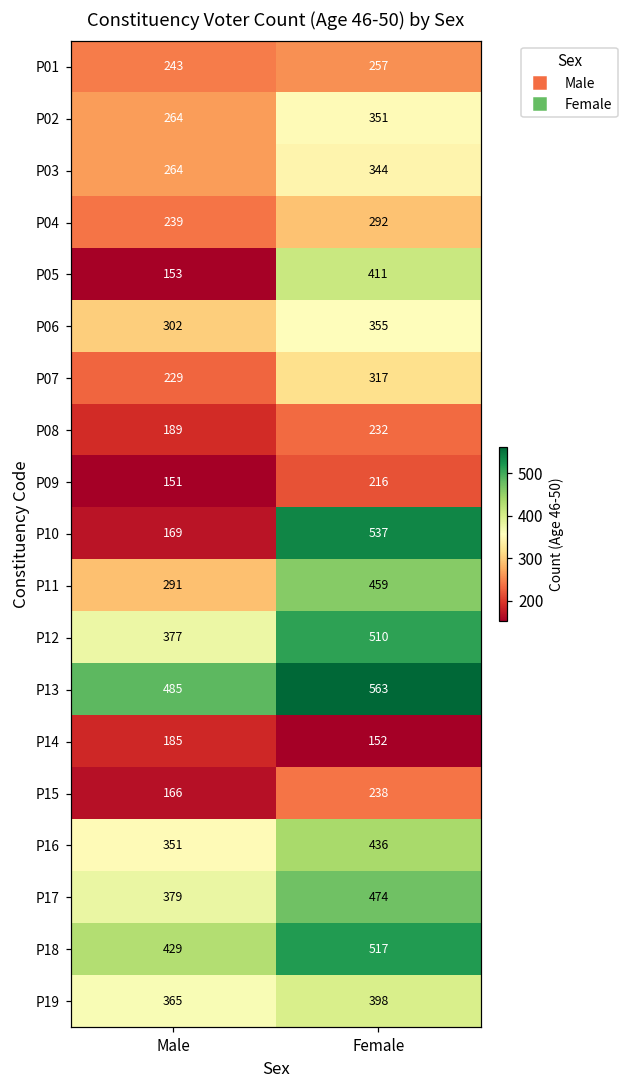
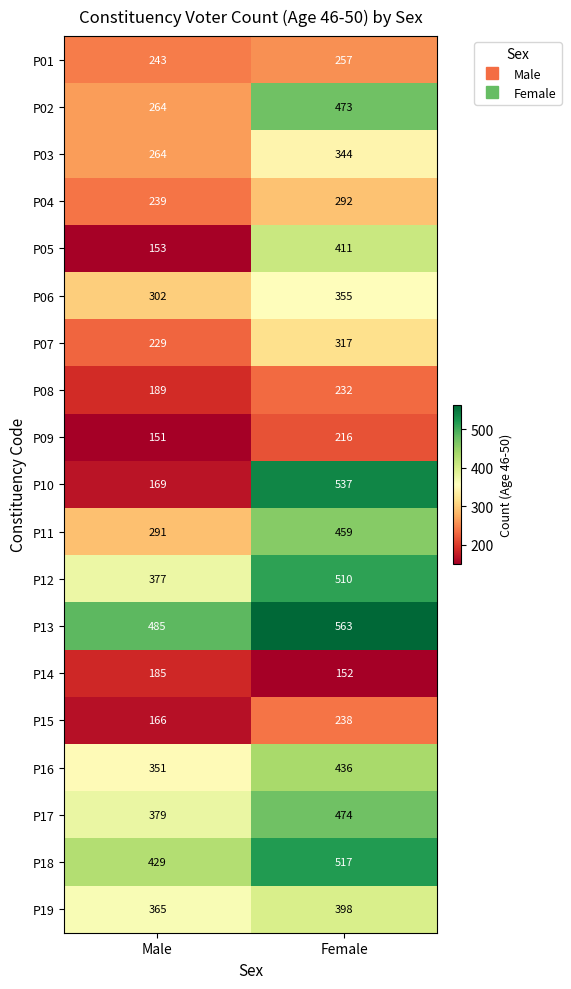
P02, Female: 351 -> 473
